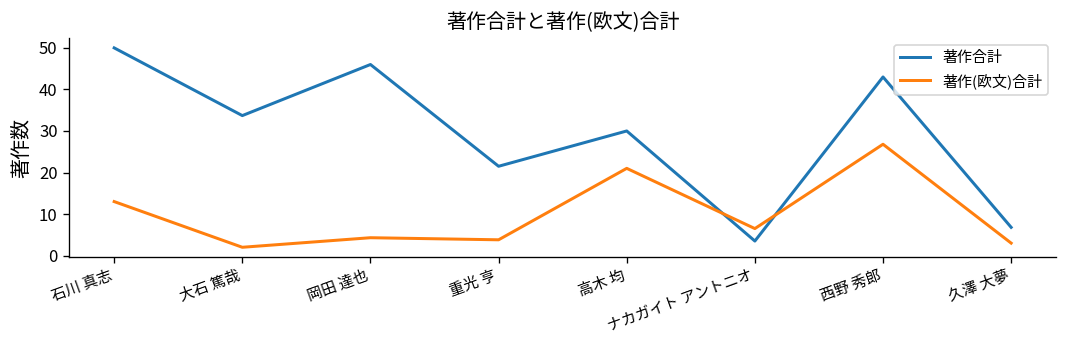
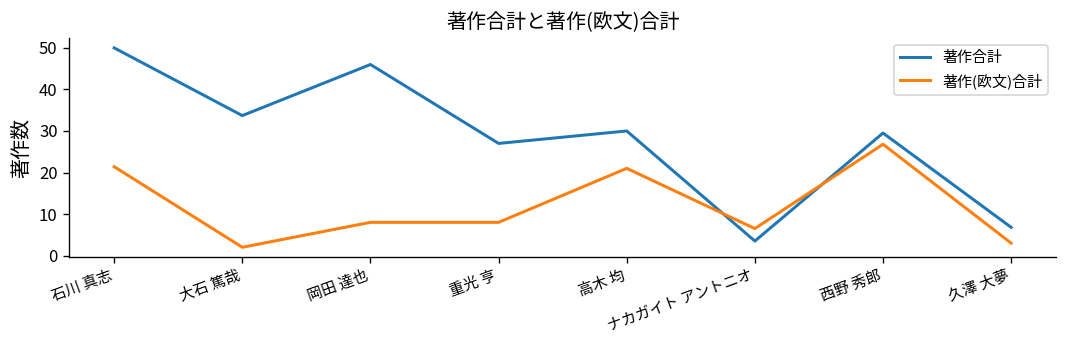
著作(欧文)合計, 石川 真志: 13 -> 21
著作(欧文)合計, 岡田 達也: 4 -> 8
著作合計, 重光 亨: 22 -> 27
著作(欧文)合計, 重光 亨: 4 -> 8
著作合計, 西野 秀郎: 43 -> 30
